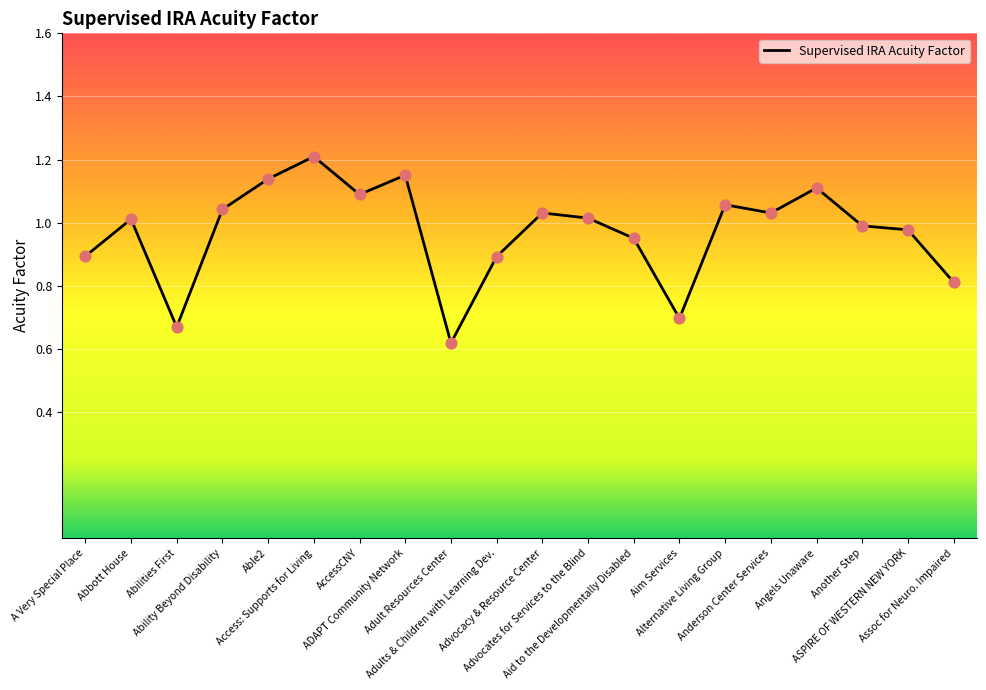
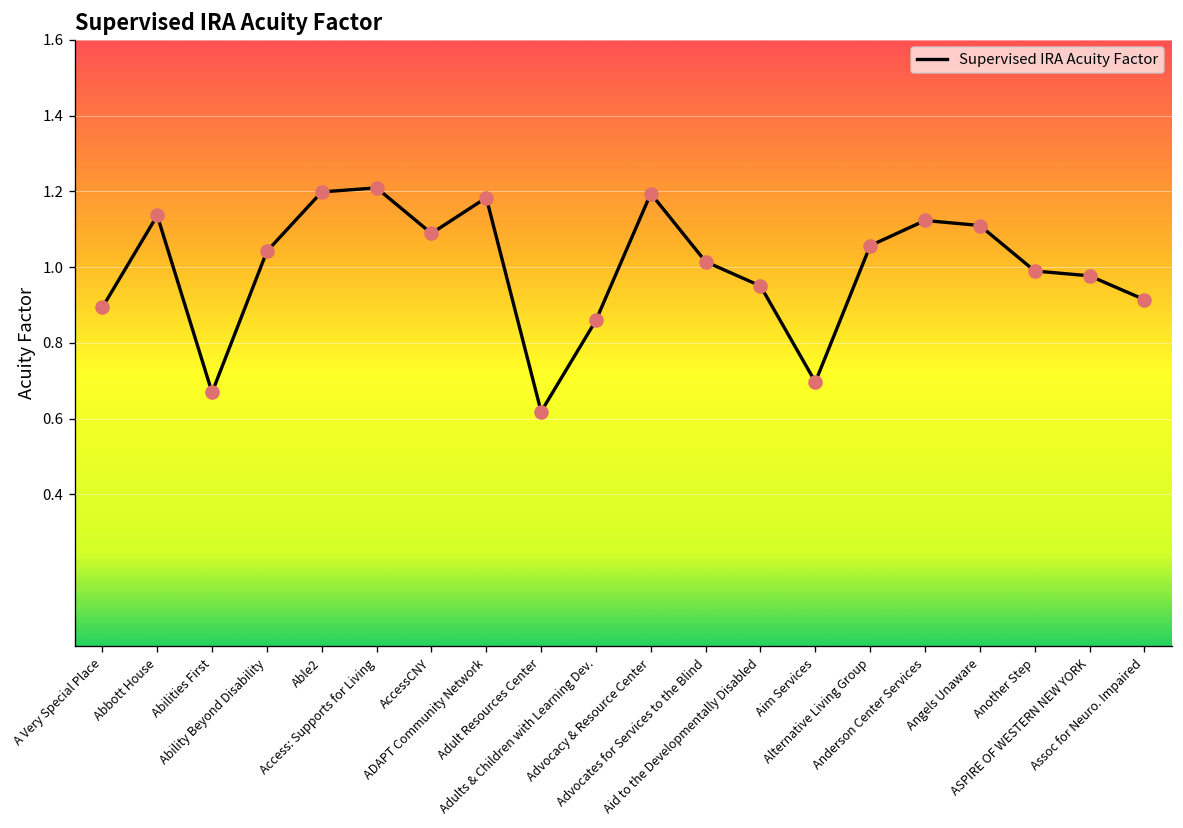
Abbott House: 1.01 -> 1.14
Able2: 1.14 -> 1.20
ADAPT Community Network: 1.15 -> 1.18
Adults & Children with Learning Dev.: 0.89 -> 0.86
Advocacy & Resource Center: 1.03 -> 1.19
Anderson Center Services: 1.03 -> 1.12
Assoc for Neuro. Impaired: 0.81 -> 0.91
